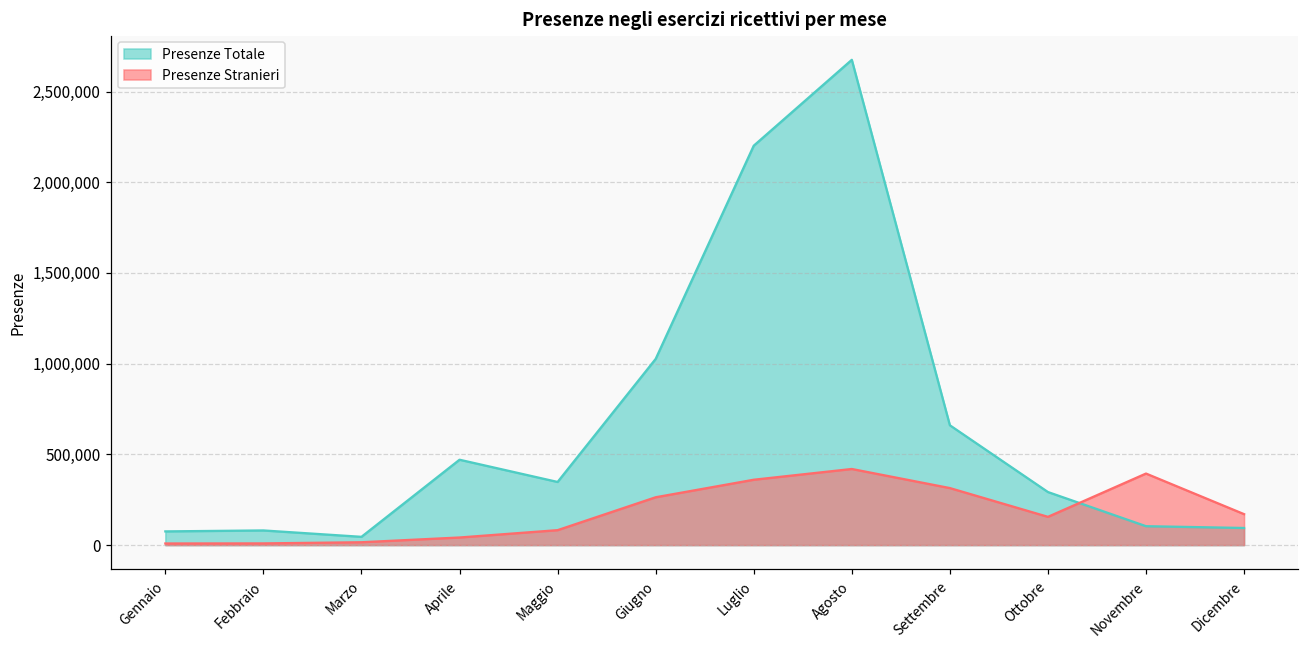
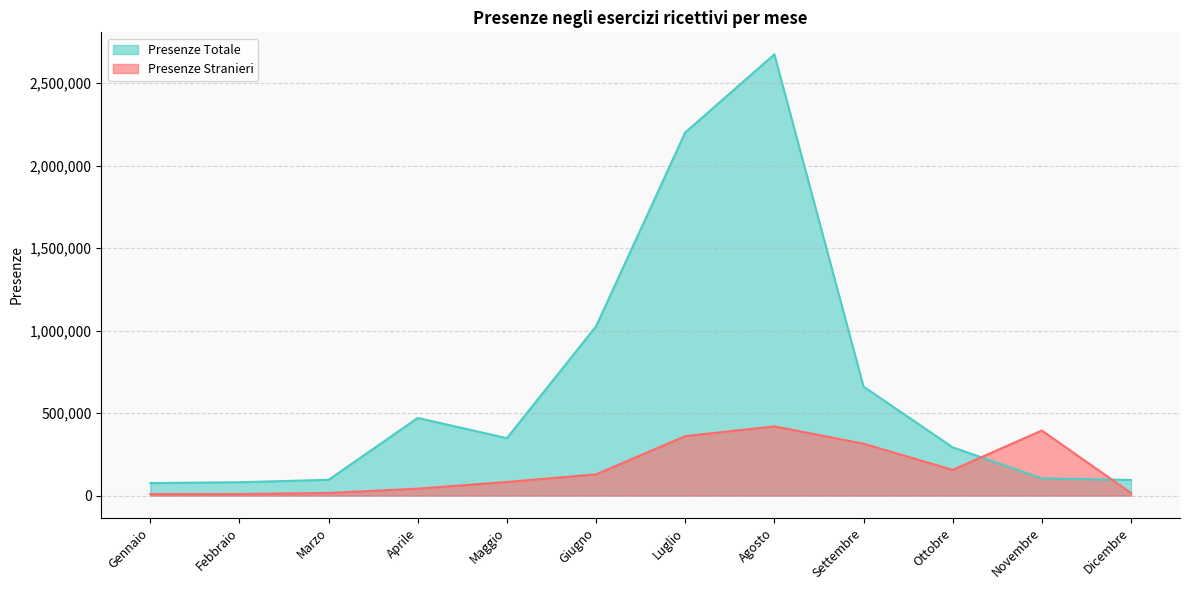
Presenze Totale, Marzo: 50,000 -> 100,000
Presenze Stranieri, Giugno: 260,000 -> 130,000
Presenze Stranieri, Dicembre: 170,000 -> 20,000
